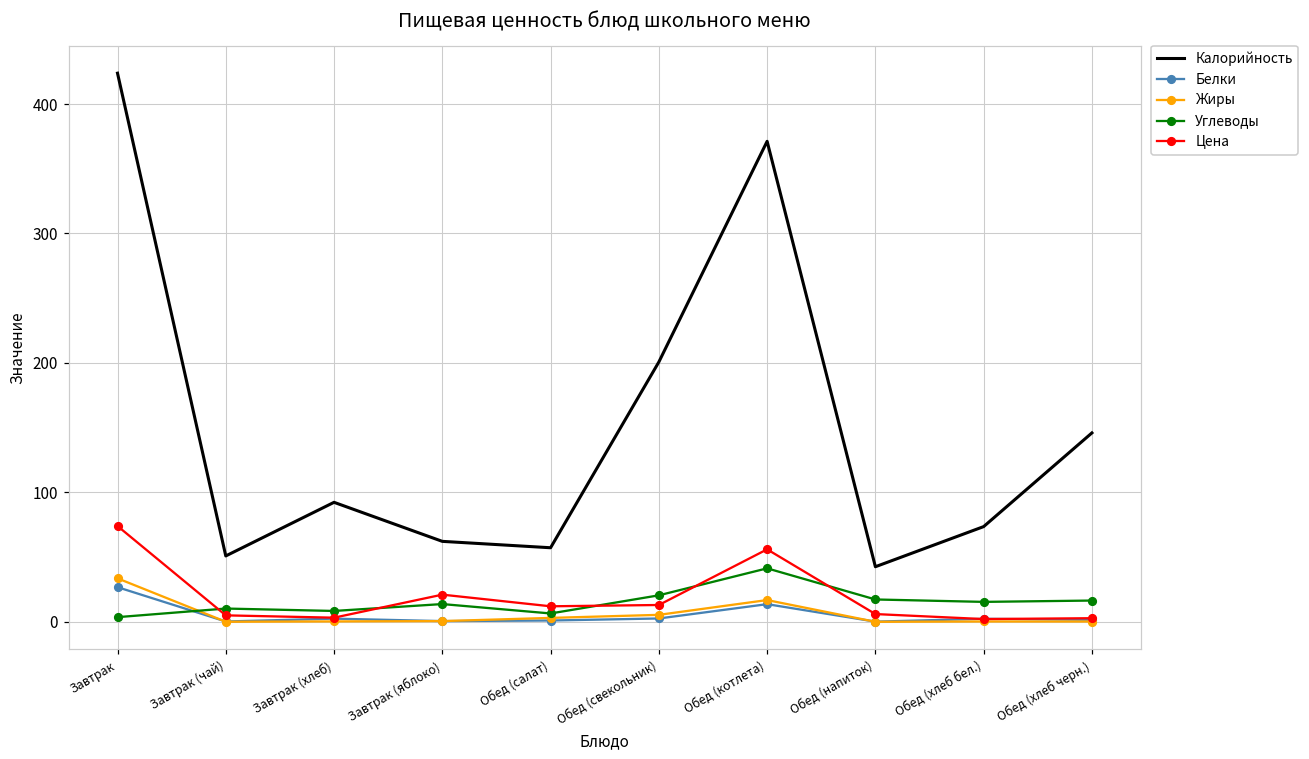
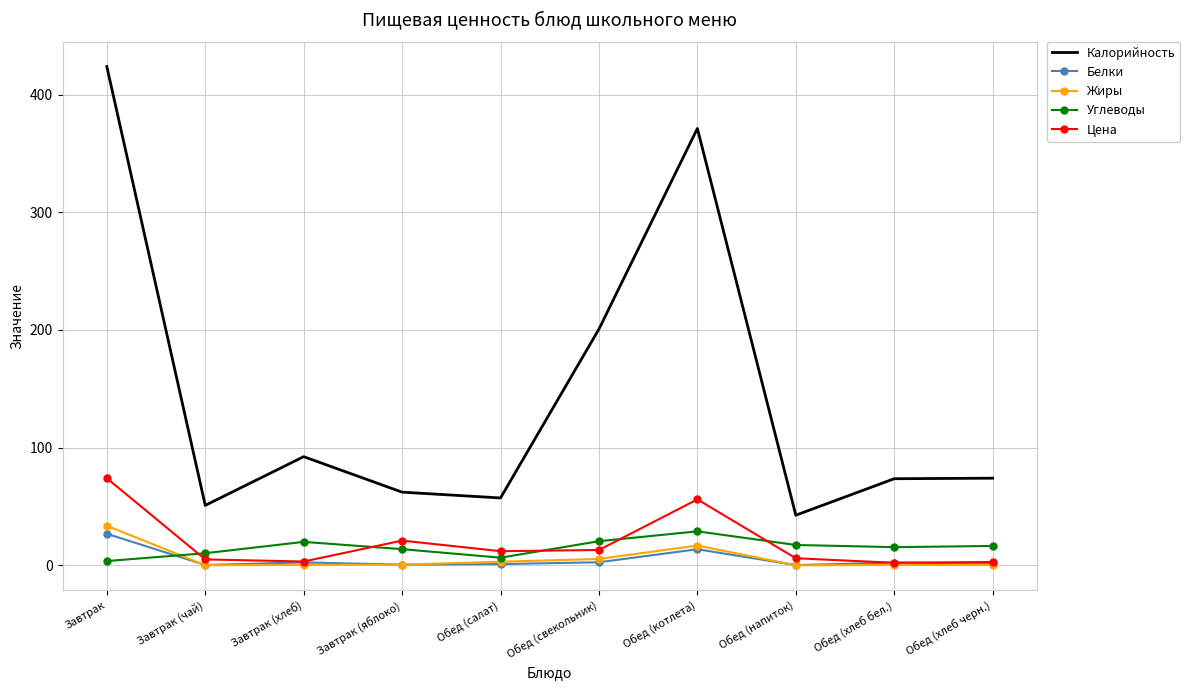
Углеводы, Завтрак (хлеб): 8 -> 20
Углеводы, Обед (котлета): 41 -> 29
Калорийность, Обед (хлеб черн.): 146 -> 74
